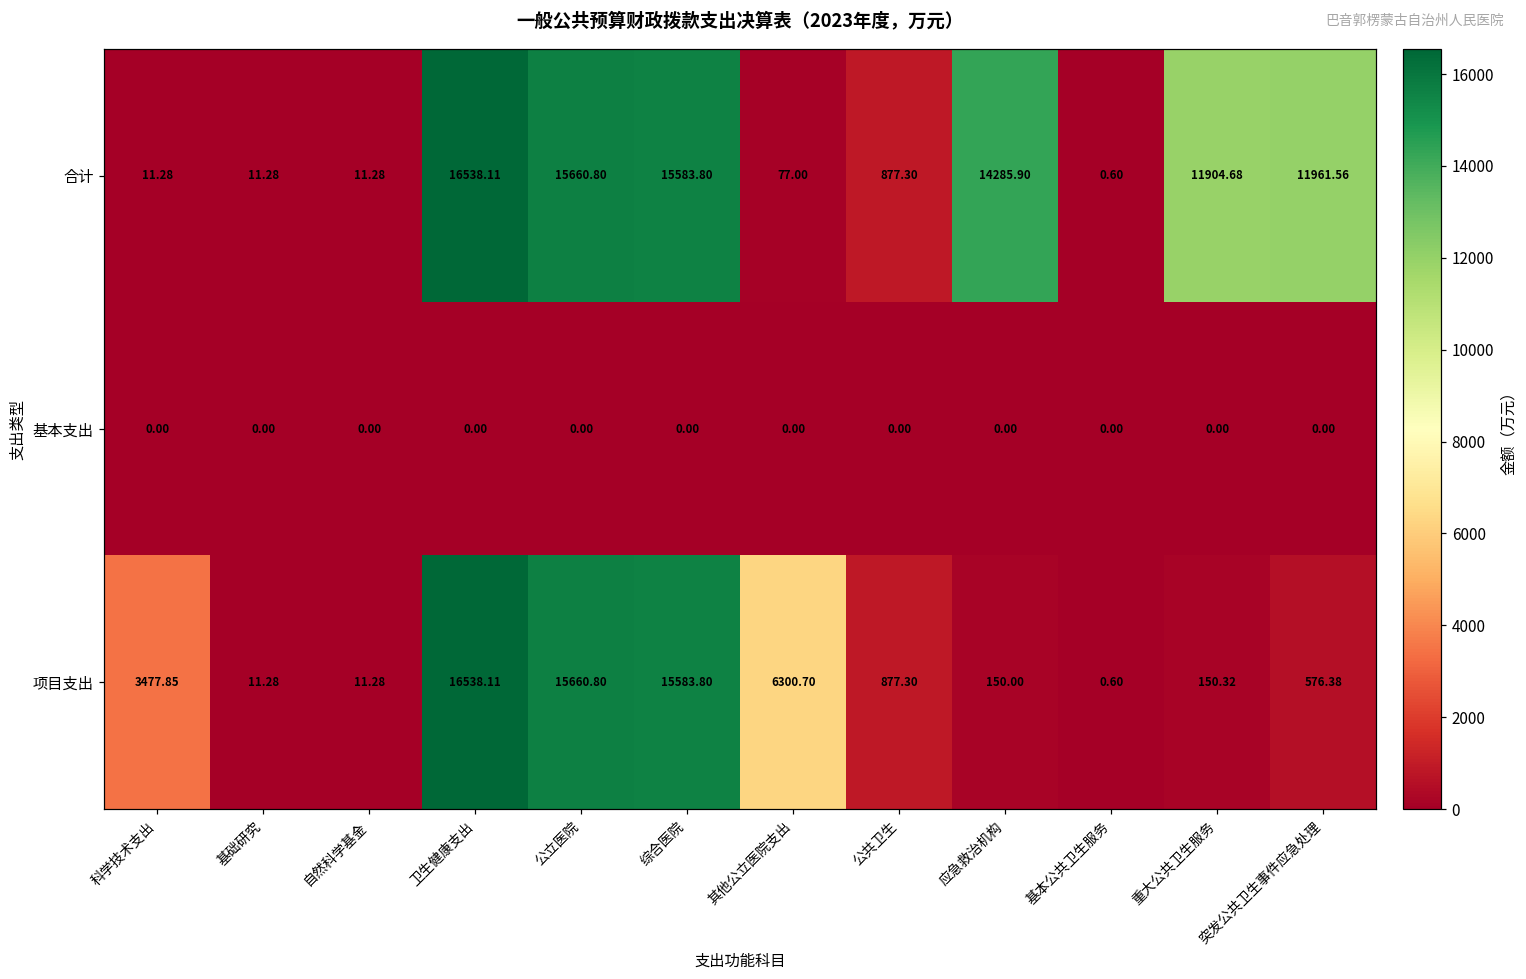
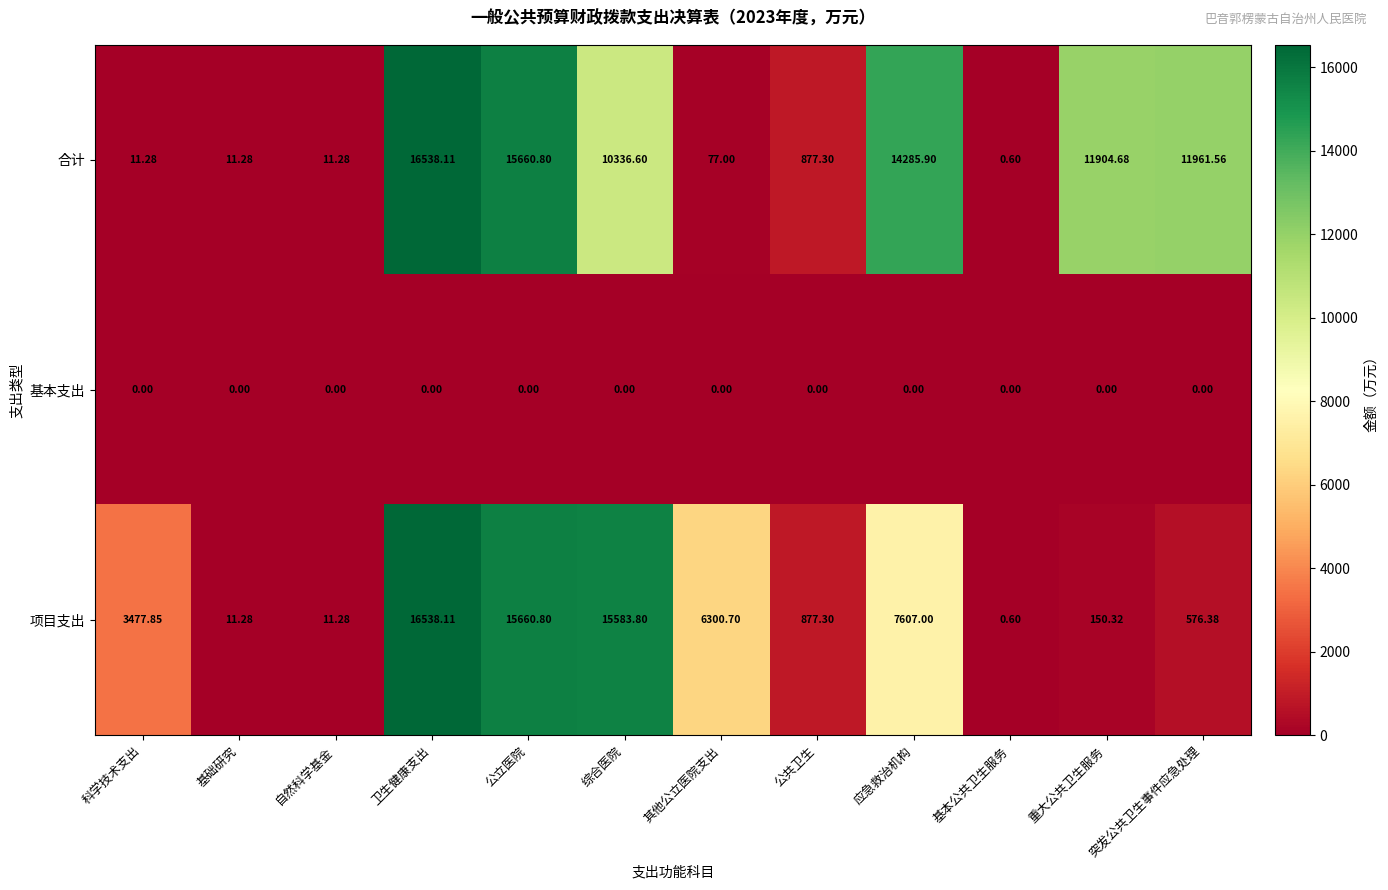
合计, 综合医院: 15583.80 -> 10336.60
项目支出, 应急救治机构: 150.00 -> 7607.00
